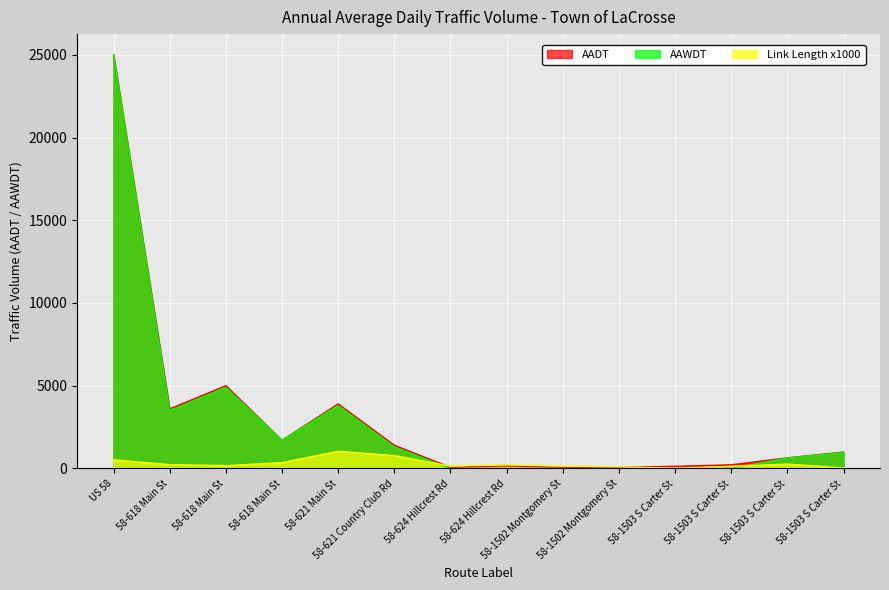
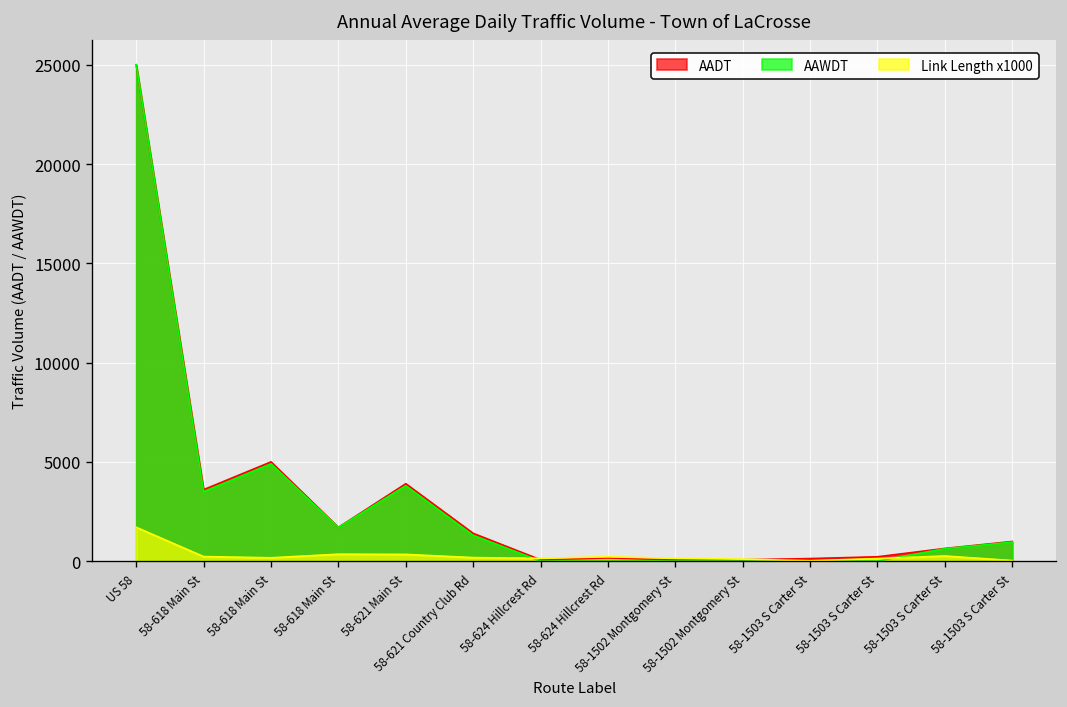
Link Length x1000, US 58: 500 -> 1700
Link Length x1000, 58-621 Main St: 1000 -> 300
Link Length x1000, 58-621 Country Club Rd: 800 -> 200
